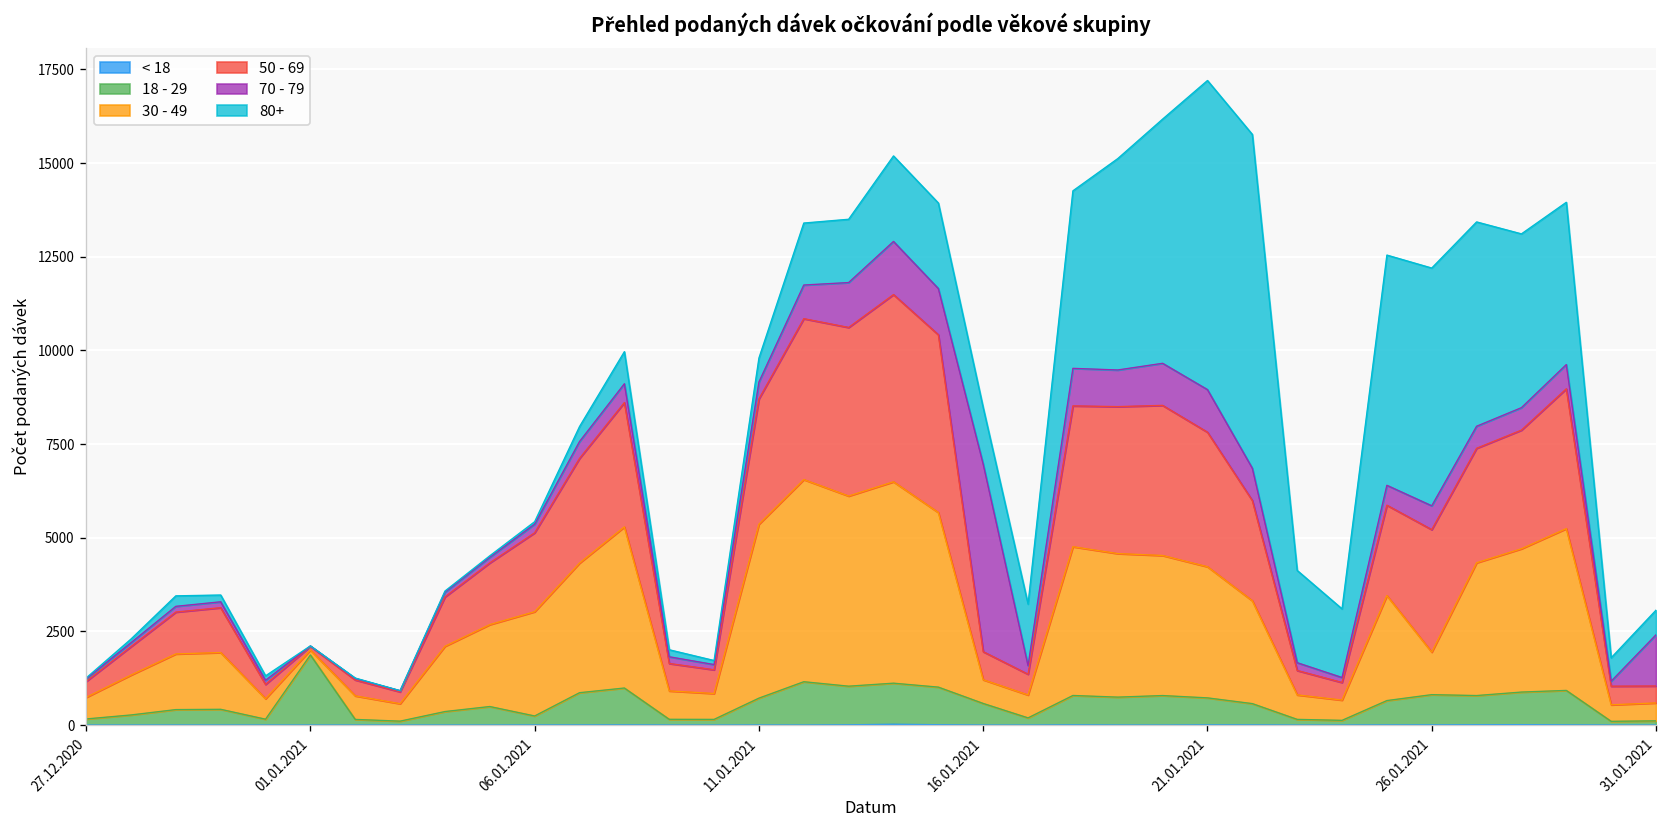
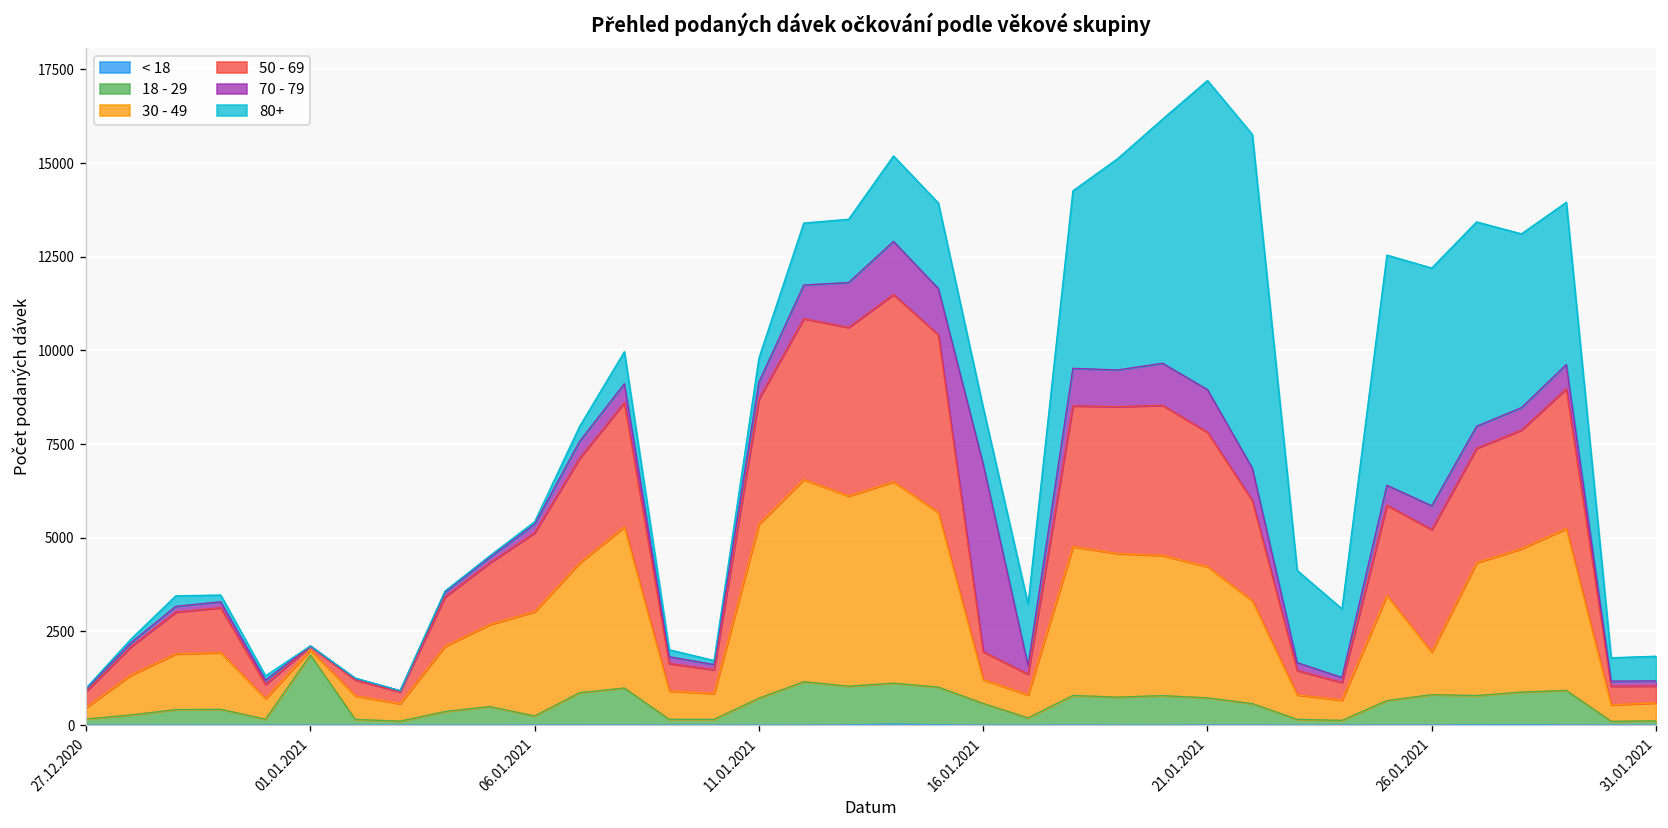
30 - 49, 27.12.2020: 600 -> 300
70 - 79, 31.01.2021: 1400 -> 100
